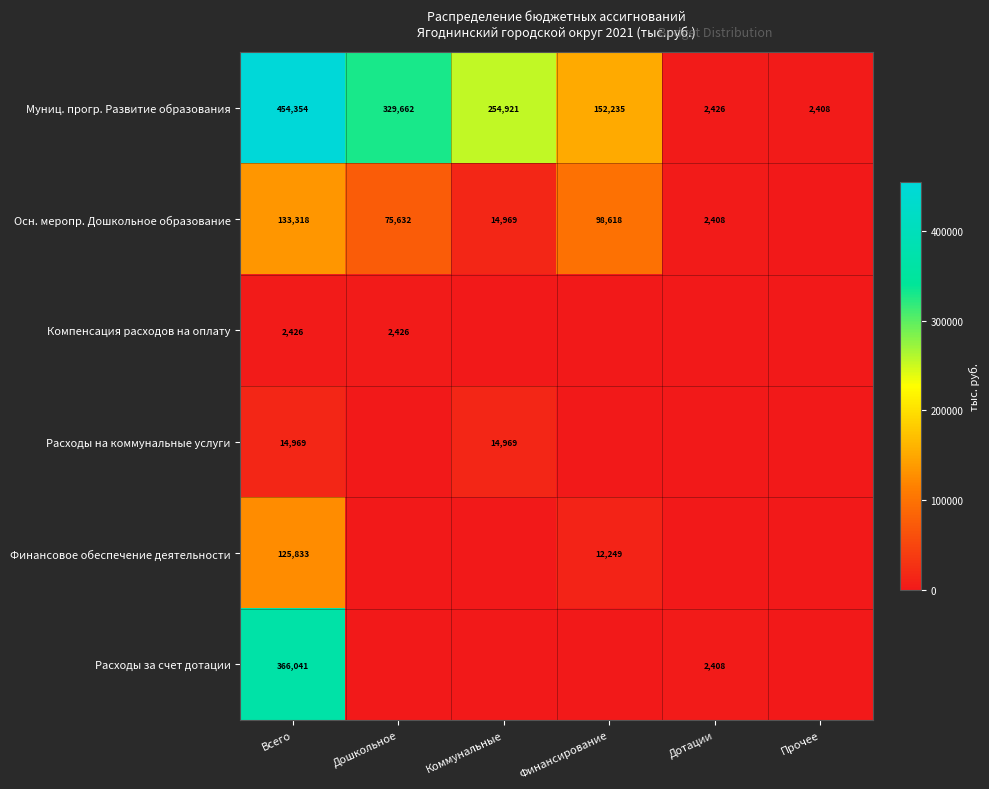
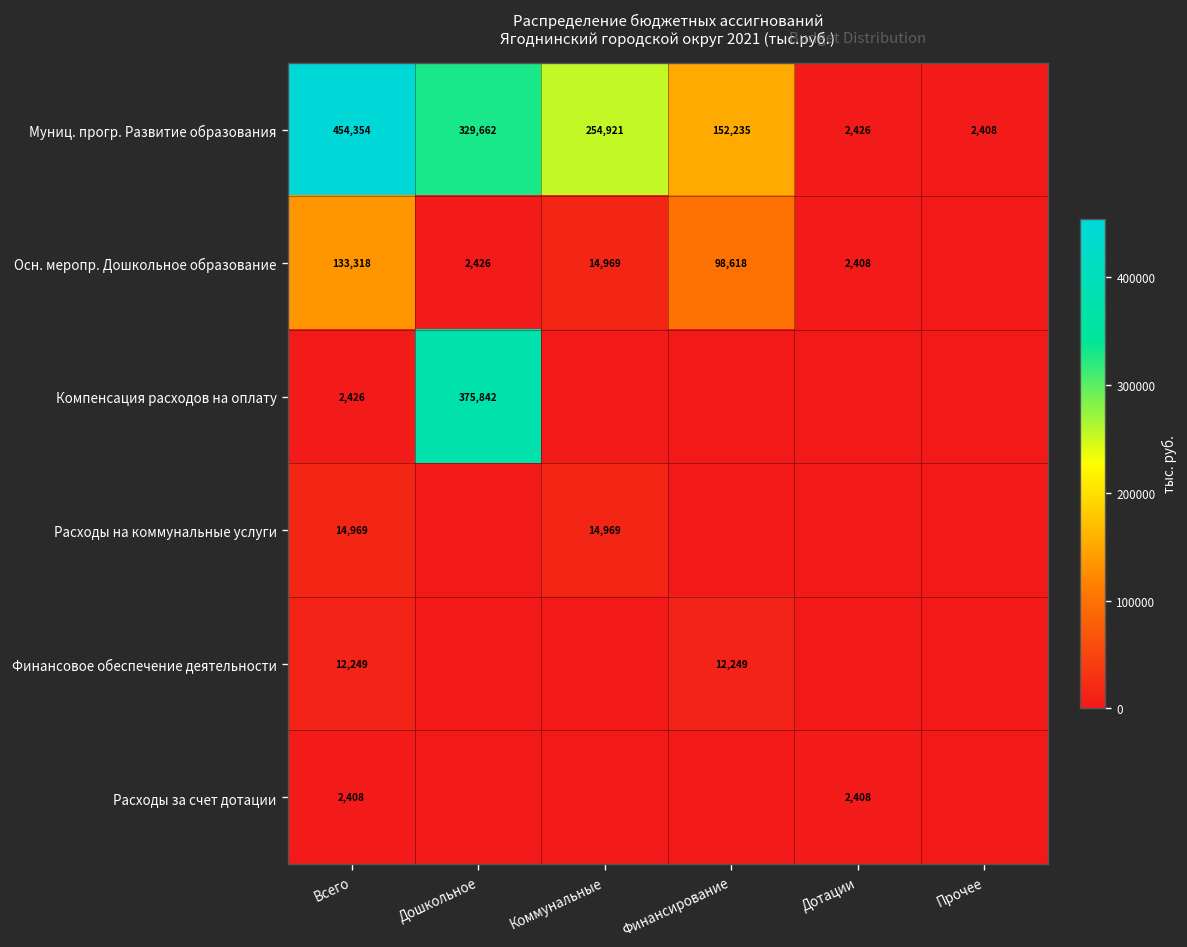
Осн. меропр. Дошкольное образование, Дошкольное: 75,632 -> 2,426
Компенсация расходов на оплату, Дошкольное: 2,426 -> 375,842
Финансовое обеспечение деятельности, Всего: 125,833 -> 12,249
Расходы за счет дотации, Всего: 366,041 -> 2,408
